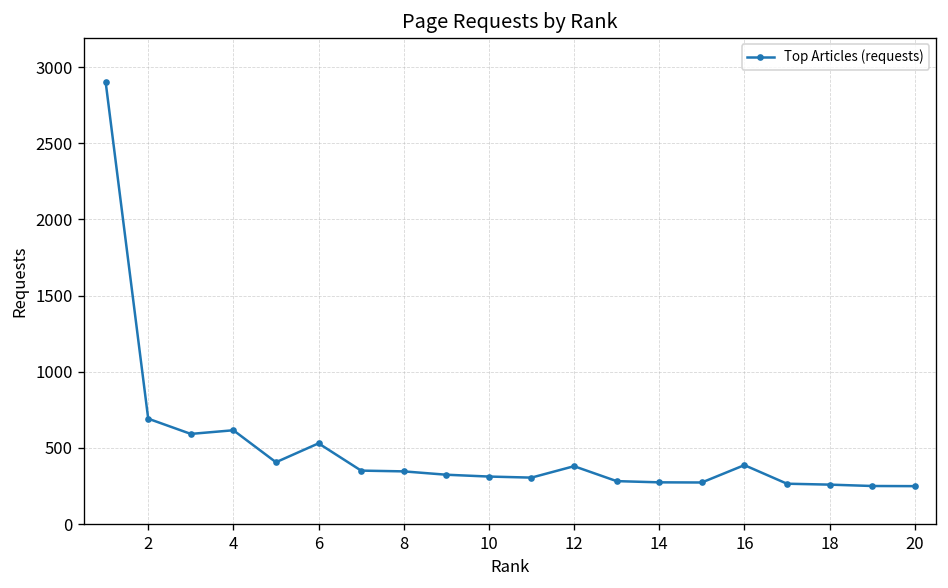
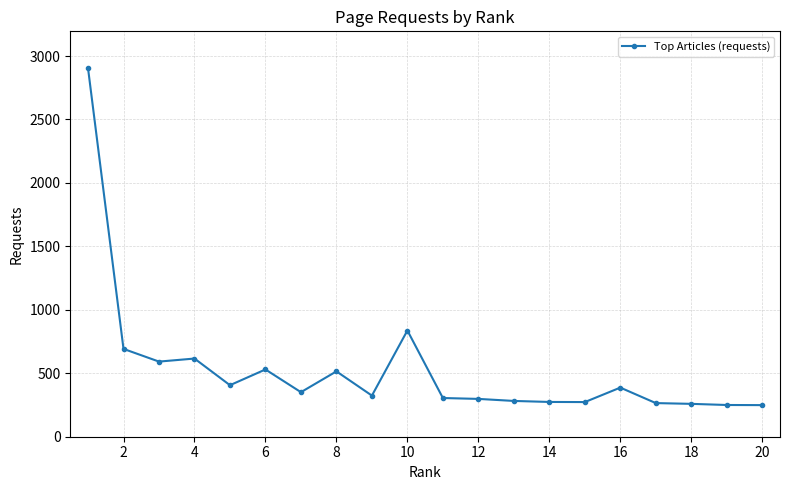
8: 350 -> 520
10: 310 -> 840
12: 380 -> 300
